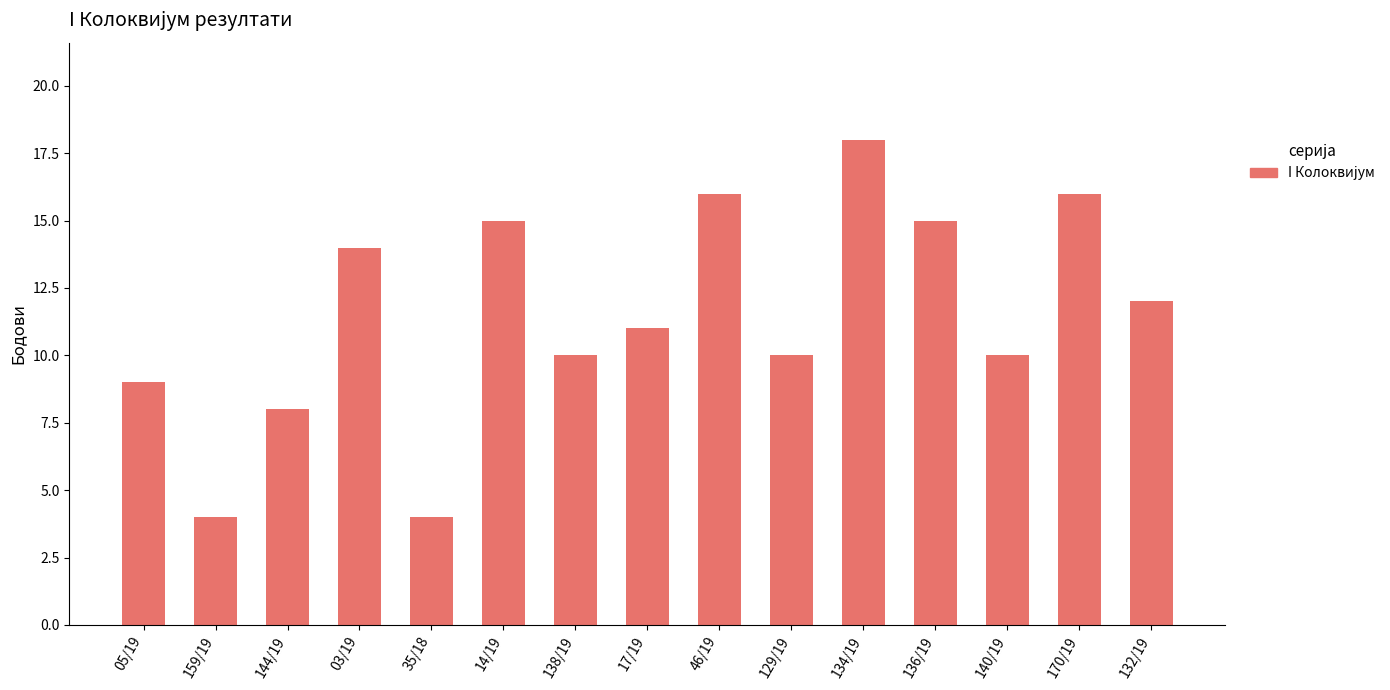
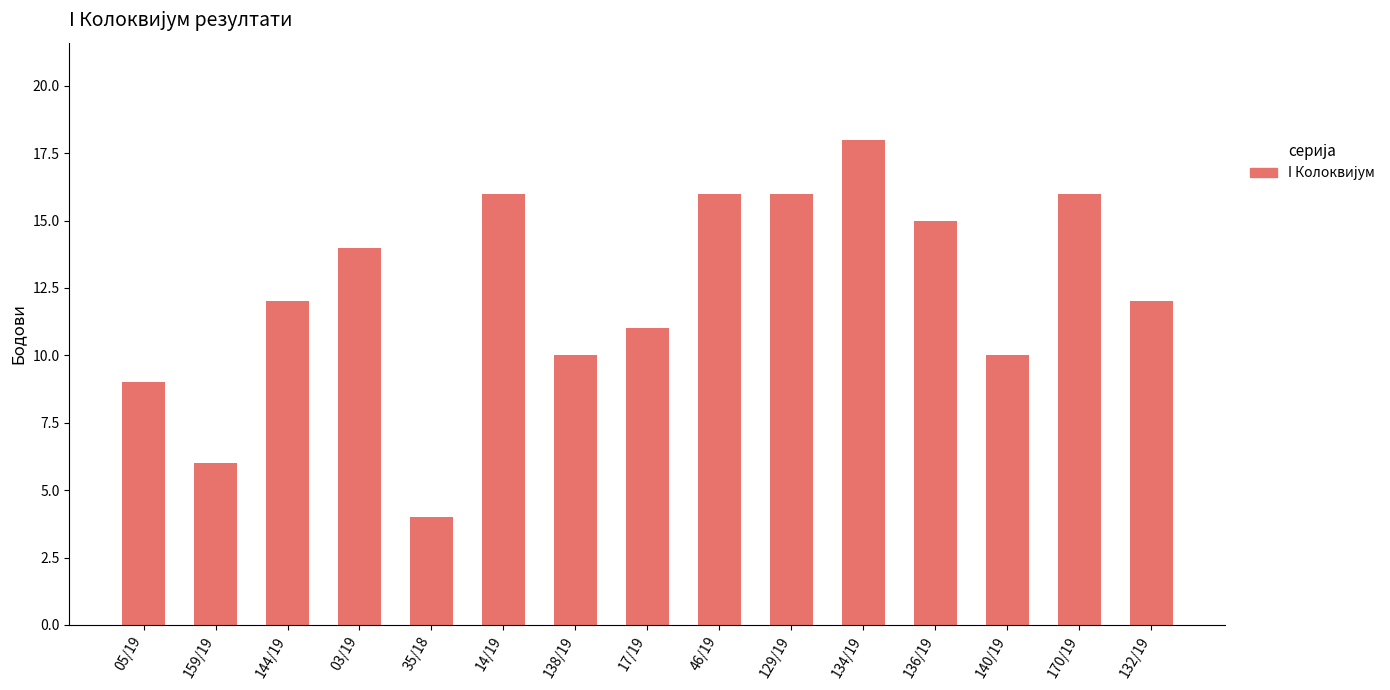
159/19: 4 -> 6
144/19: 8 -> 12
14/19: 15 -> 16
129/19: 10 -> 16
